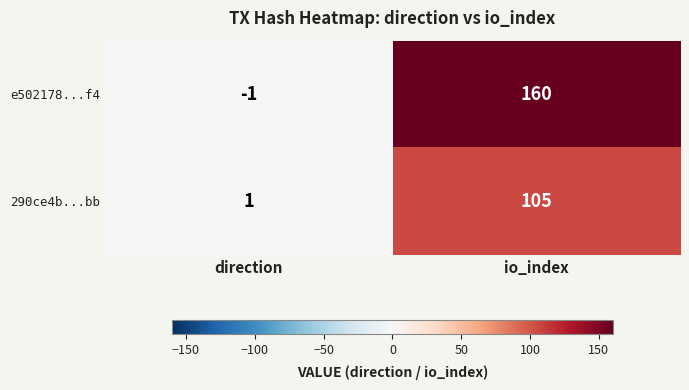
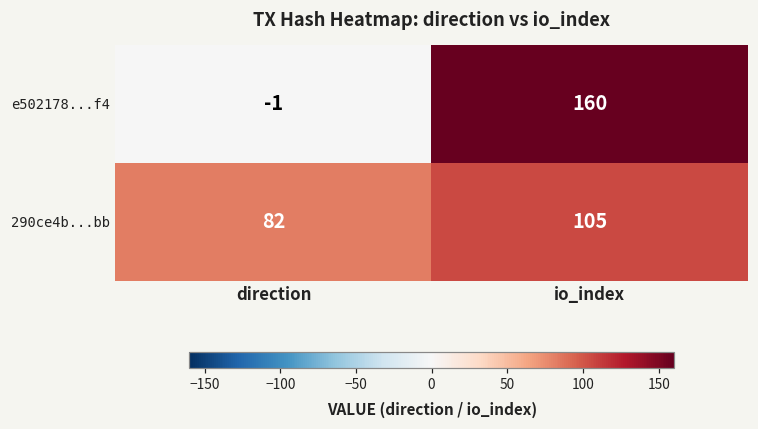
290ce4b...bb, direction: 1 -> 82
